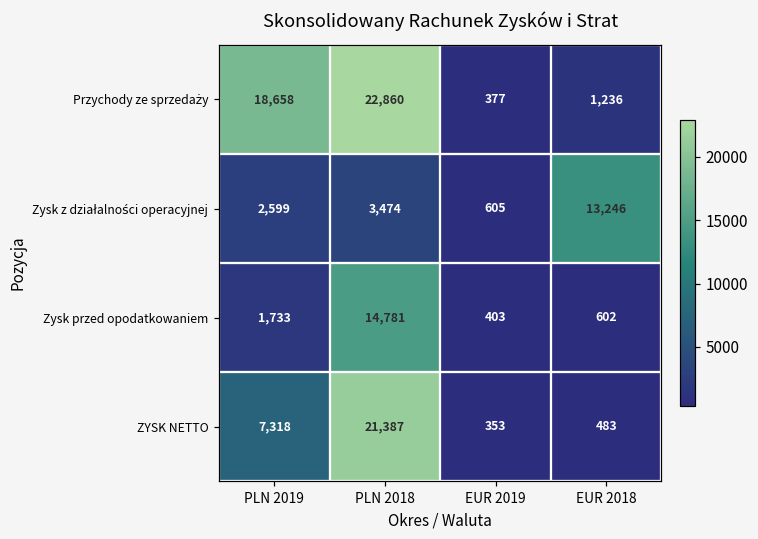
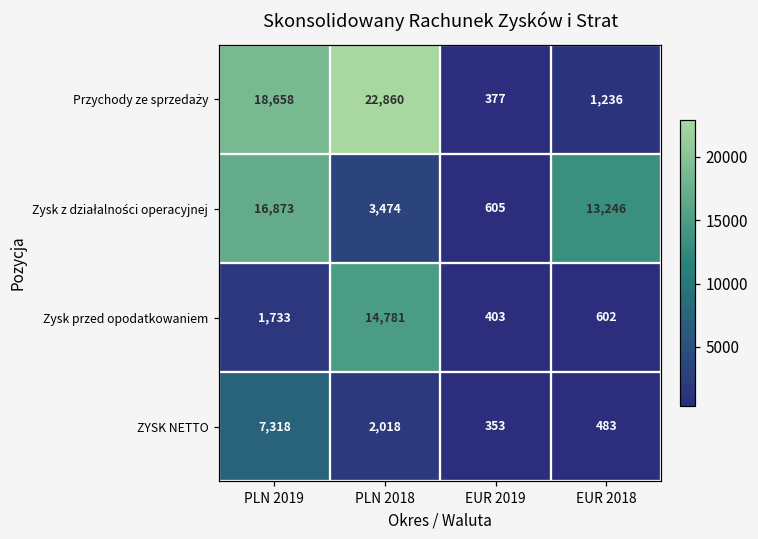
Zysk z działalności operacyjnej, PLN 2019: 2,599 -> 16,873
ZYSK NETTO, PLN 2018: 21,387 -> 2,018
